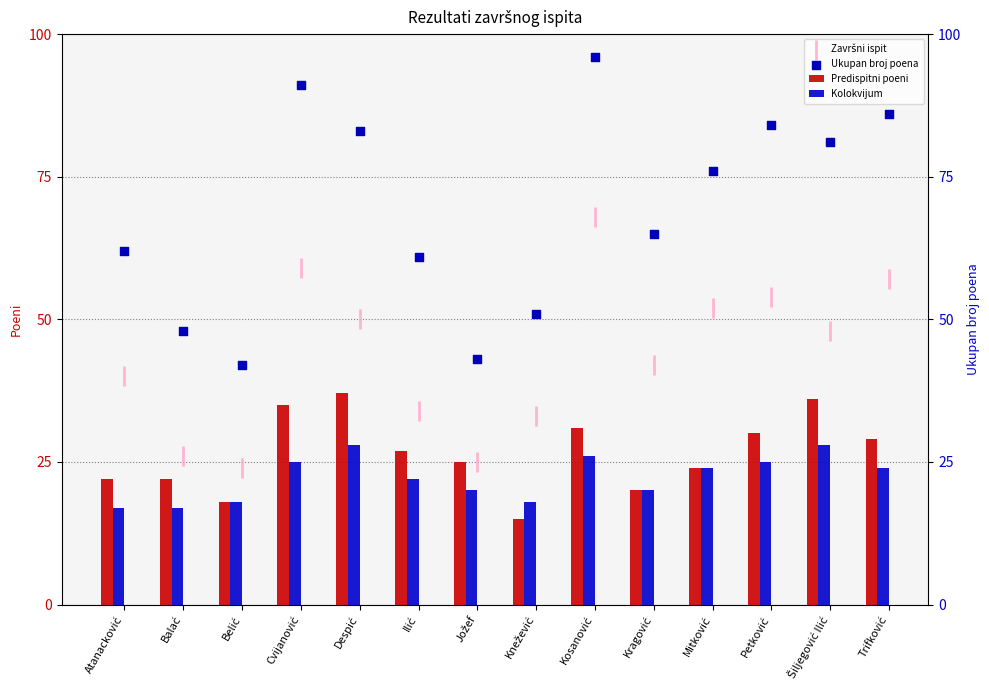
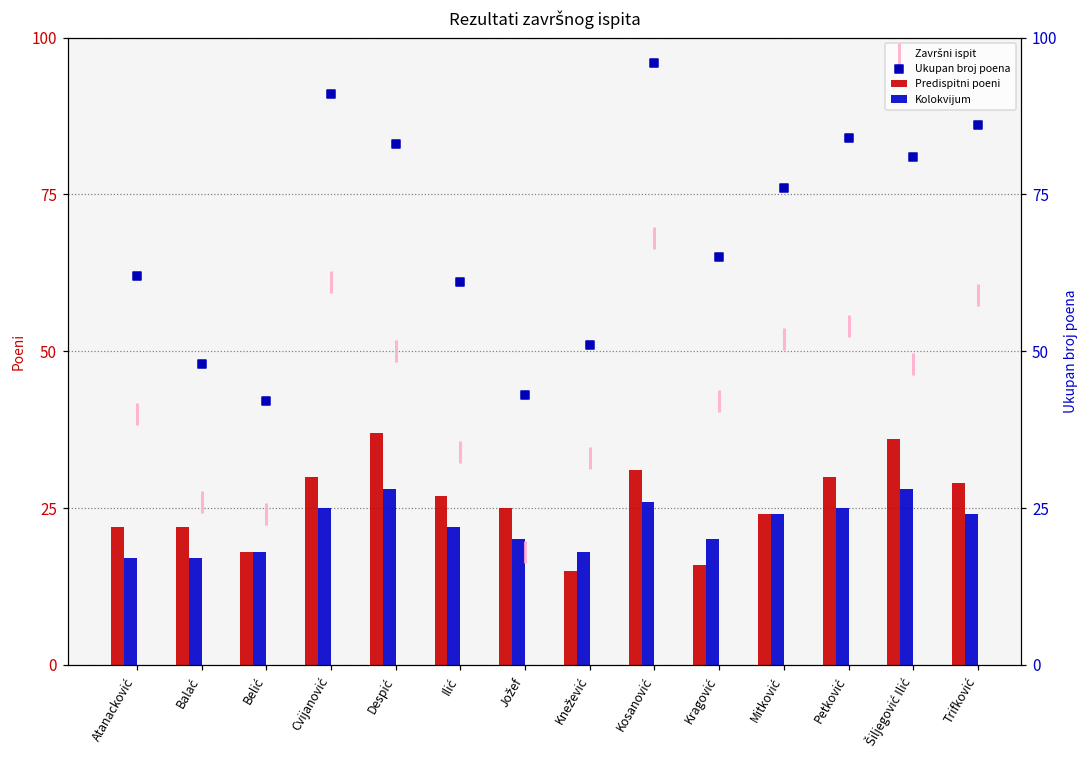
Predispitni poeni, Cvijanović: 35 -> 30
Završni ispit, Cvijanović: 59 -> 61
Završni ispit, Jožef: 25 -> 18
Predispitni poeni, Kragović: 20 -> 16
Završni ispit, Trifković: 57 -> 59
